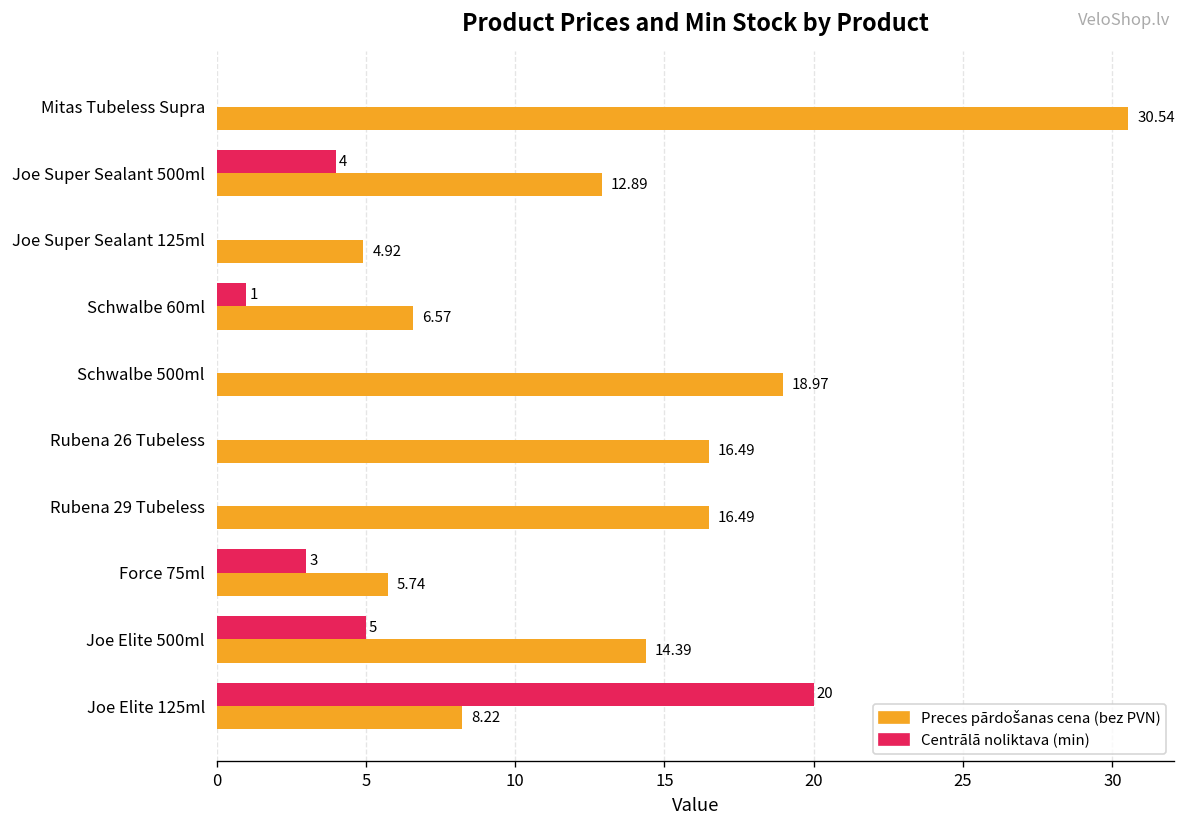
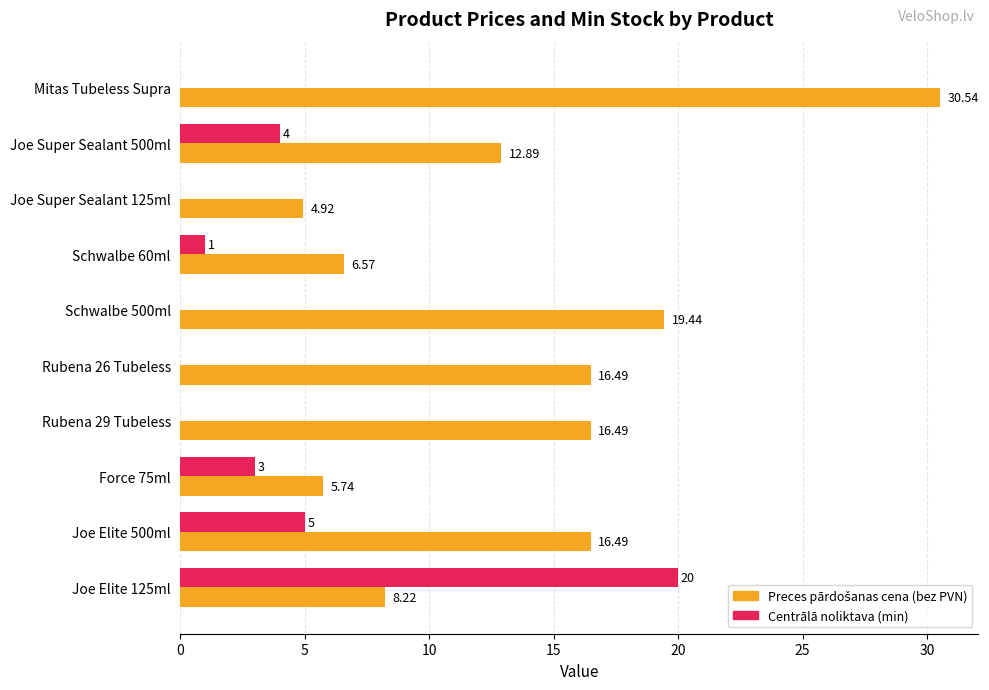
Preces pārdošanas cena (bez PVN), Schwalbe 500ml: 18.97 -> 19.44
Preces pārdošanas cena (bez PVN), Joe Elite 500ml: 14.39 -> 16.49
